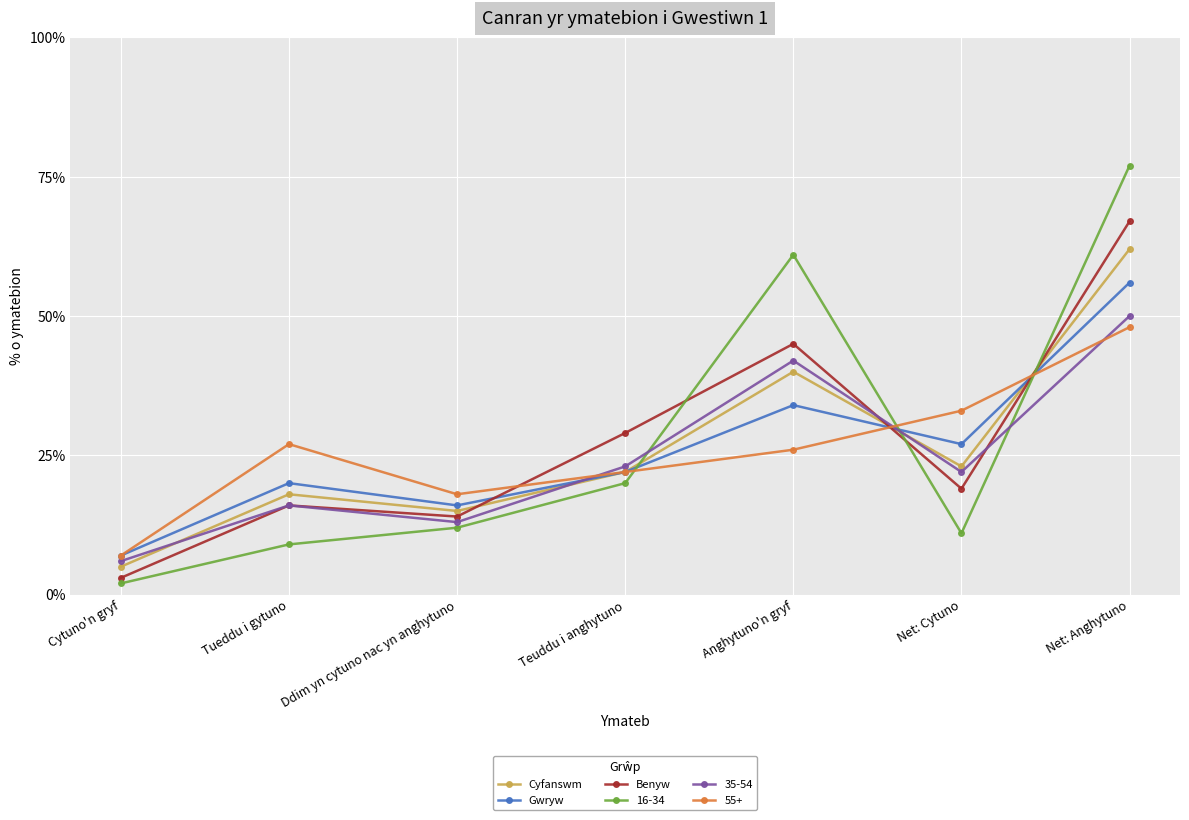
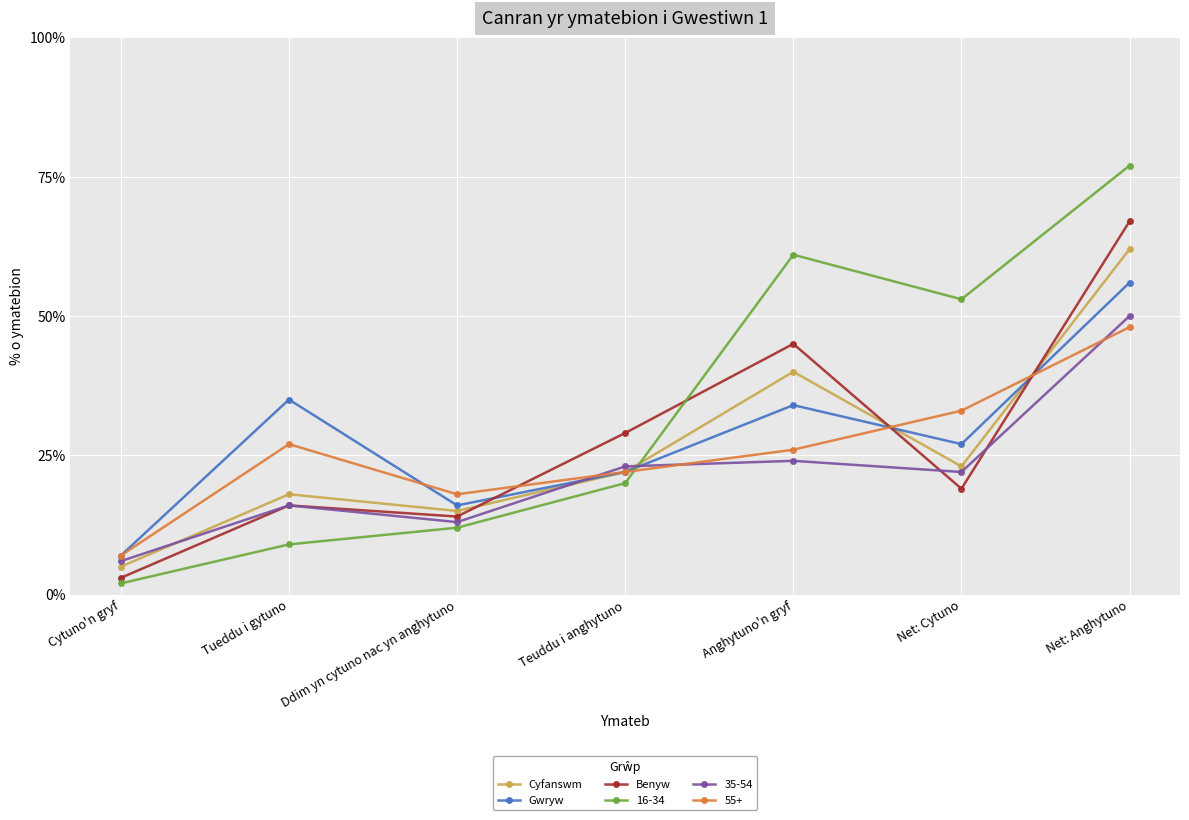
Gwryw, Tueddu i gytuno: 20% -> 35%
35-54, Anghytuno'n gryf: 42% -> 24%
16-34, Net: Cytuno: 11% -> 53%
